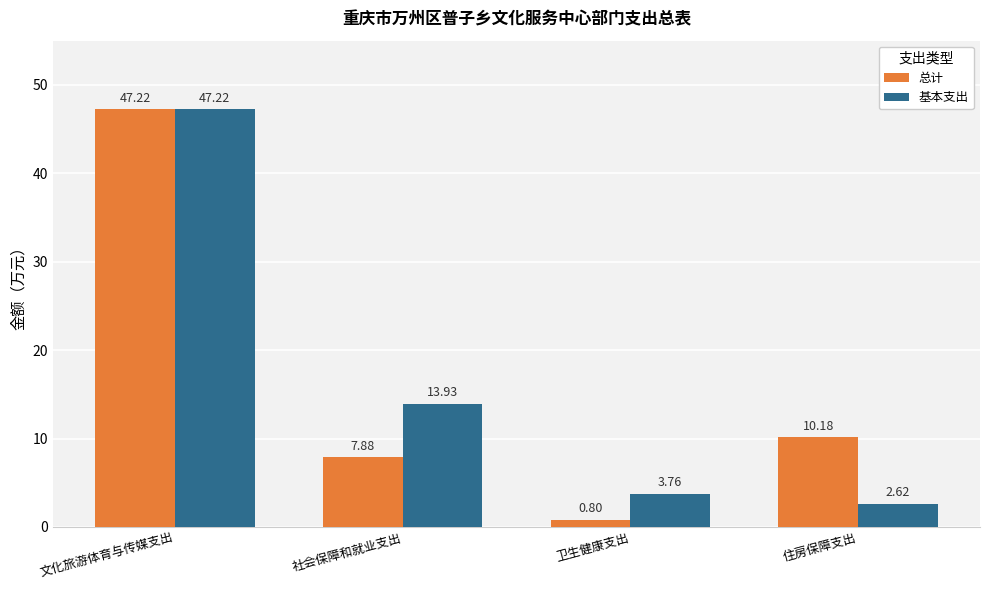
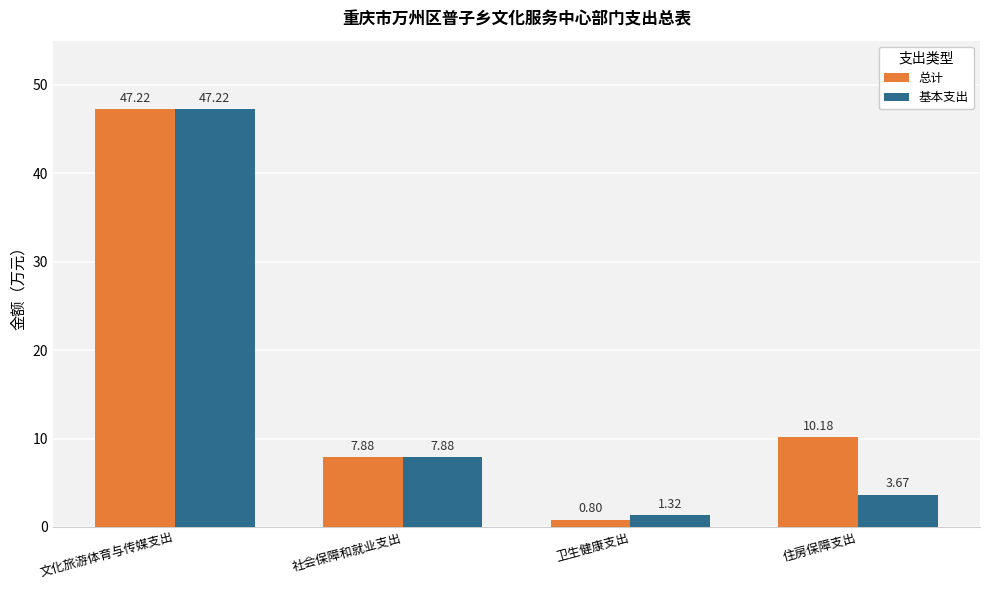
基本支出, 社会保障和就业支出: 13.93 -> 7.88
基本支出, 卫生健康支出: 3.76 -> 1.32
基本支出, 住房保障支出: 2.62 -> 3.67
